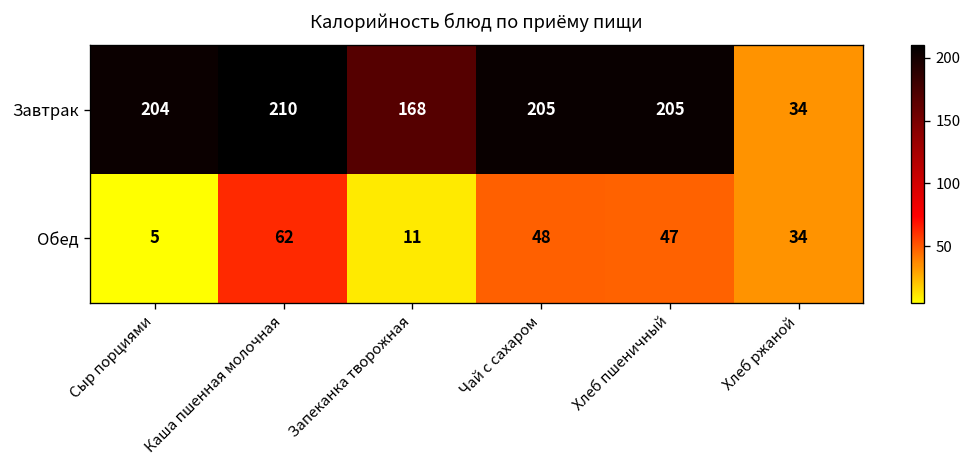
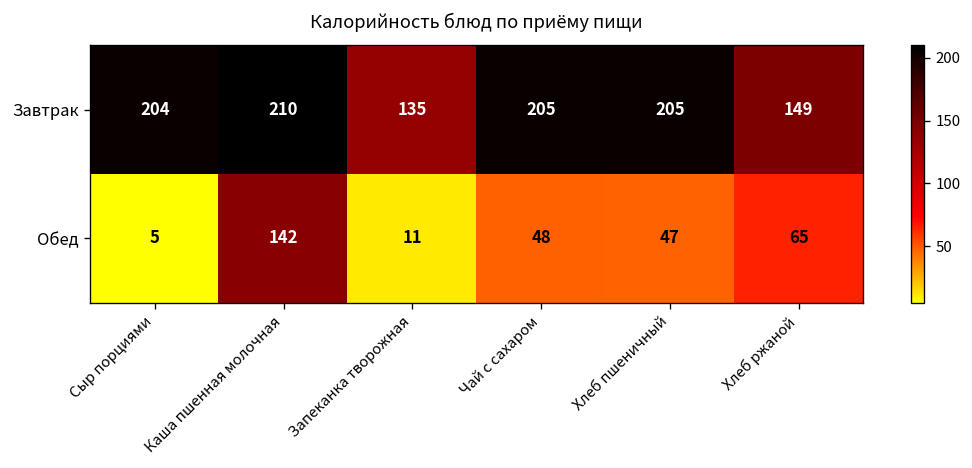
Завтрак, Запеканка творожная: 168 -> 135
Завтрак, Хлеб ржаной: 34 -> 149
Обед, Каша пшенная молочная: 62 -> 142
Обед, Хлеб ржаной: 34 -> 65
